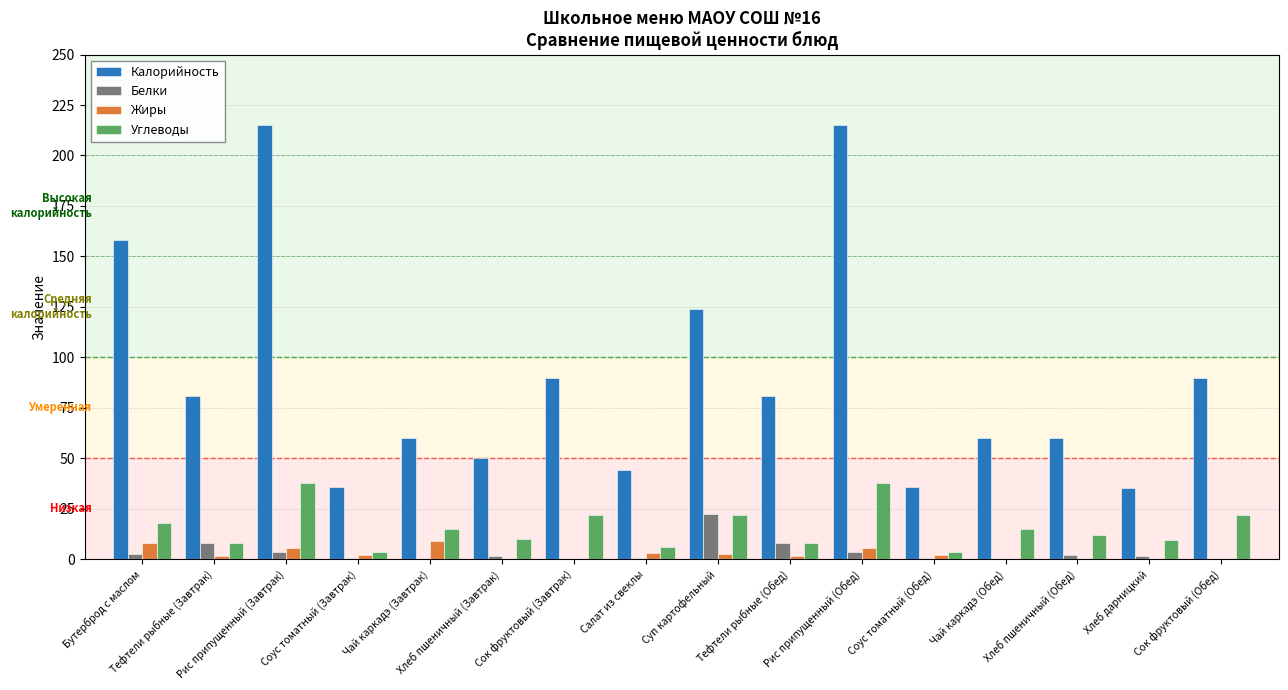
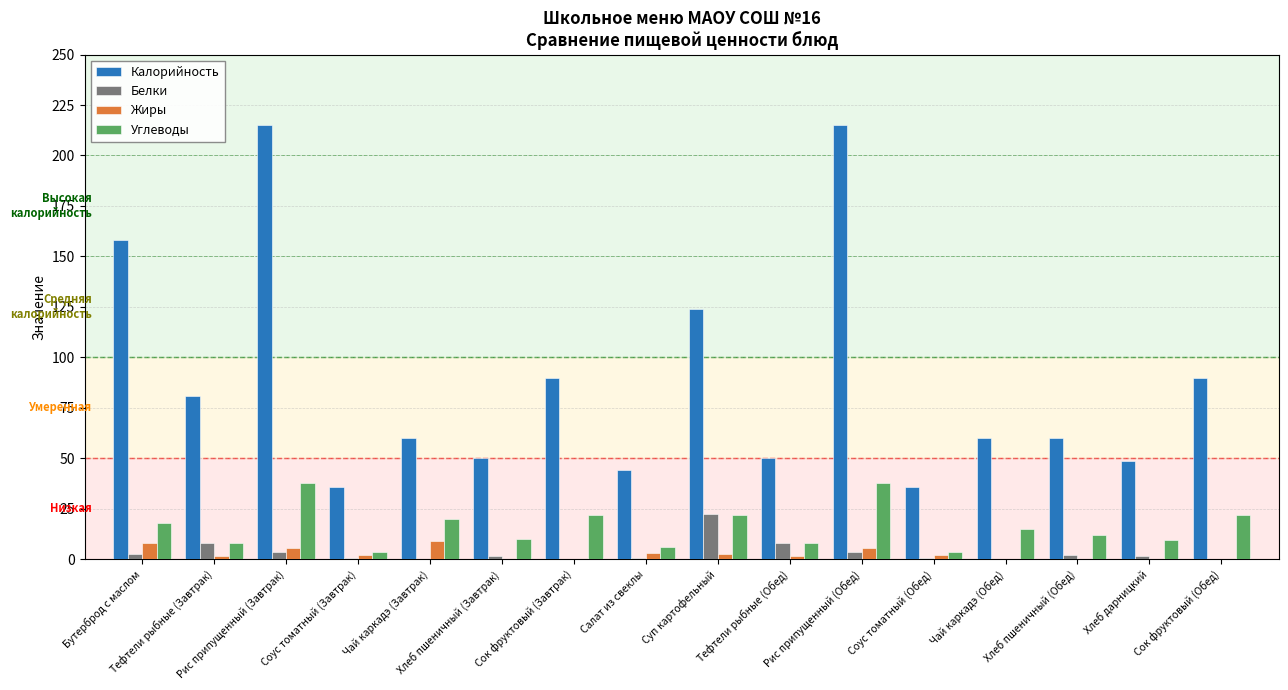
Углеводы, Чай каркадэ (Завтрак): 15 -> 20
Калорийность, Тефтели рыбные (Обед): 81 -> 50
Калорийность, Хлеб дарницкий: 35 -> 49
